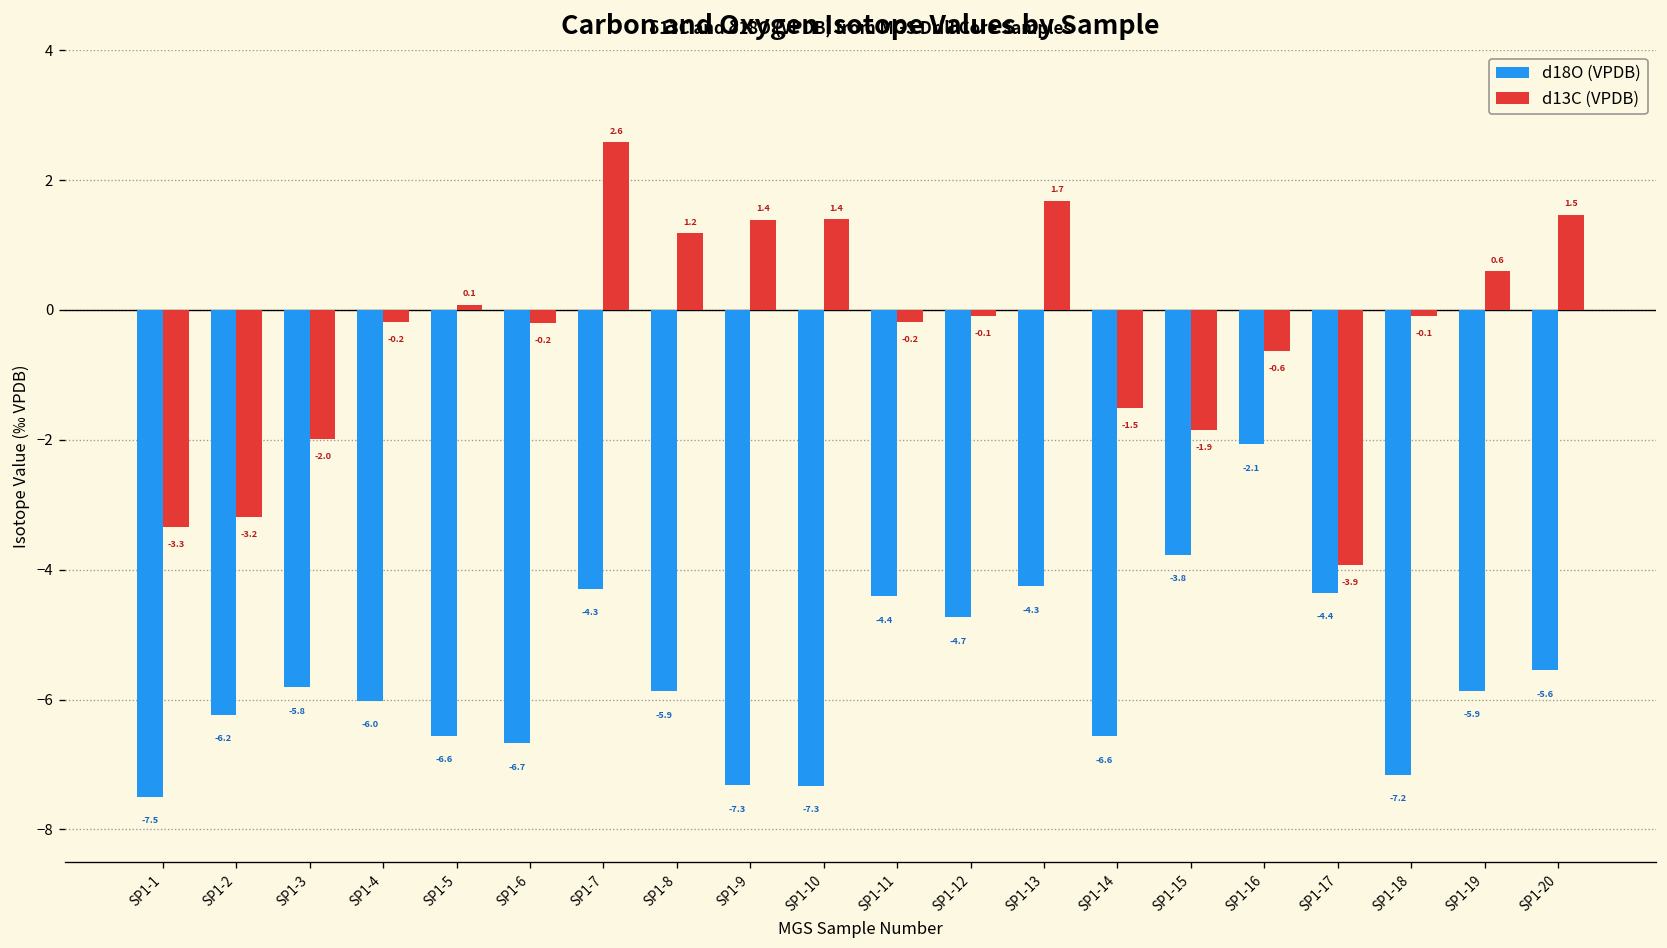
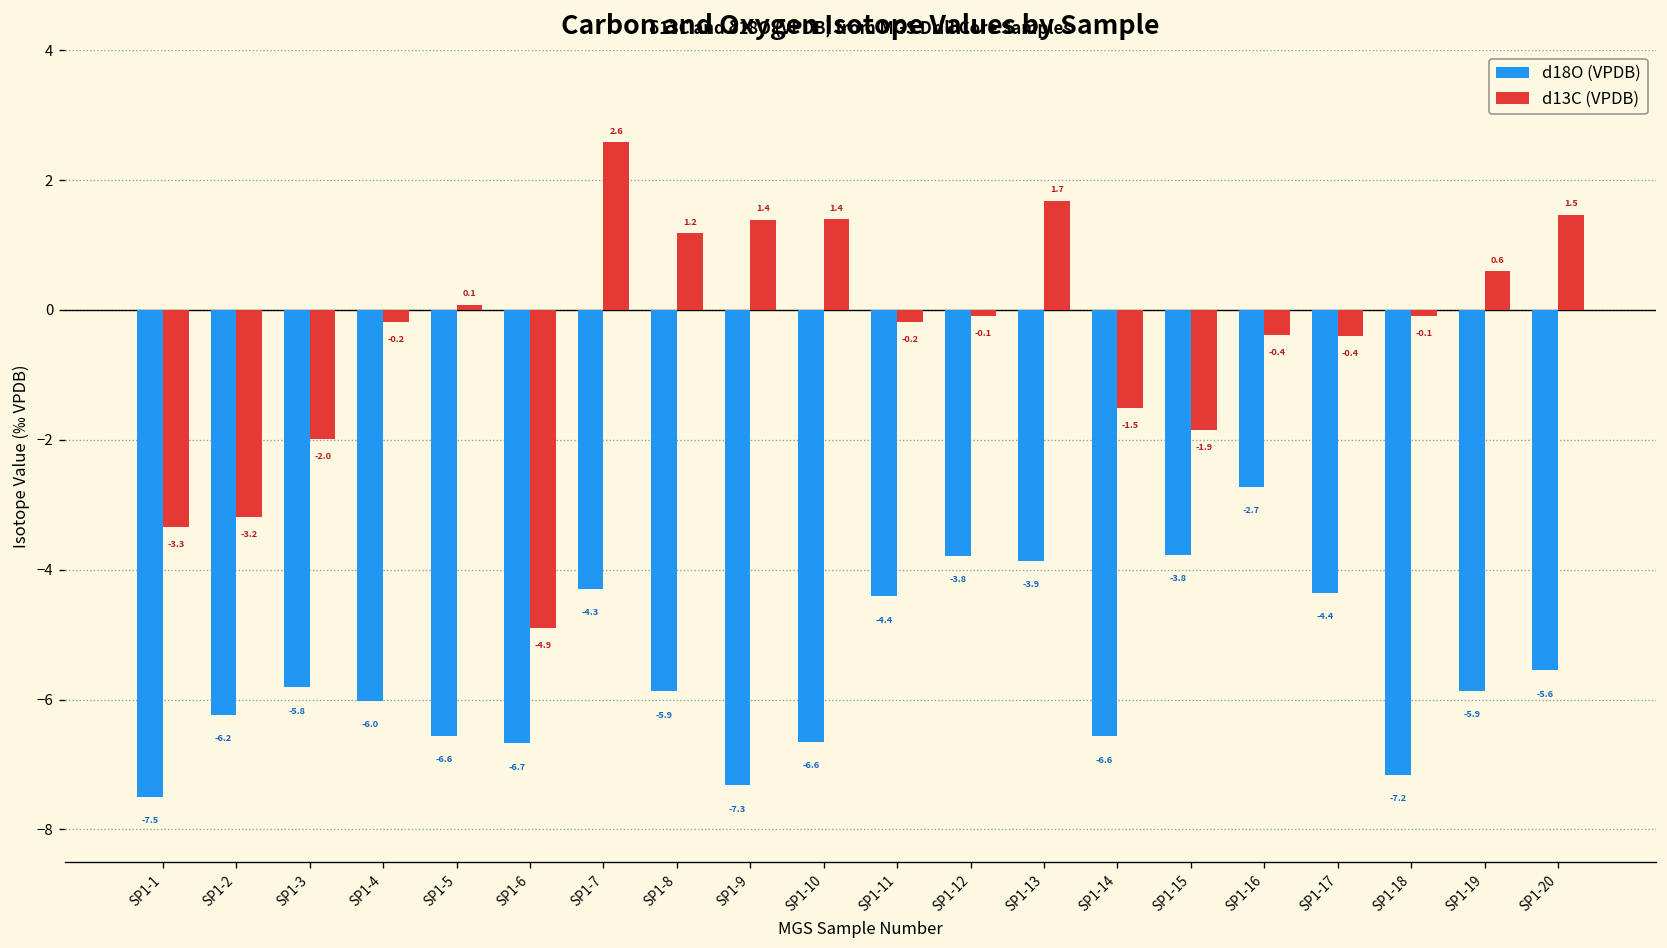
d13C (VPDB), SP1-6: -0.2 -> -4.9
d18O (VPDB), SP1-10: -7.3 -> -6.6
d18O (VPDB), SP1-12: -4.7 -> -3.8
d18O (VPDB), SP1-13: -4.3 -> -3.9
d18O (VPDB), SP1-16: -2.1 -> -2.7
d13C (VPDB), SP1-16: -0.6 -> -0.4
d13C (VPDB), SP1-17: -3.9 -> -0.4
